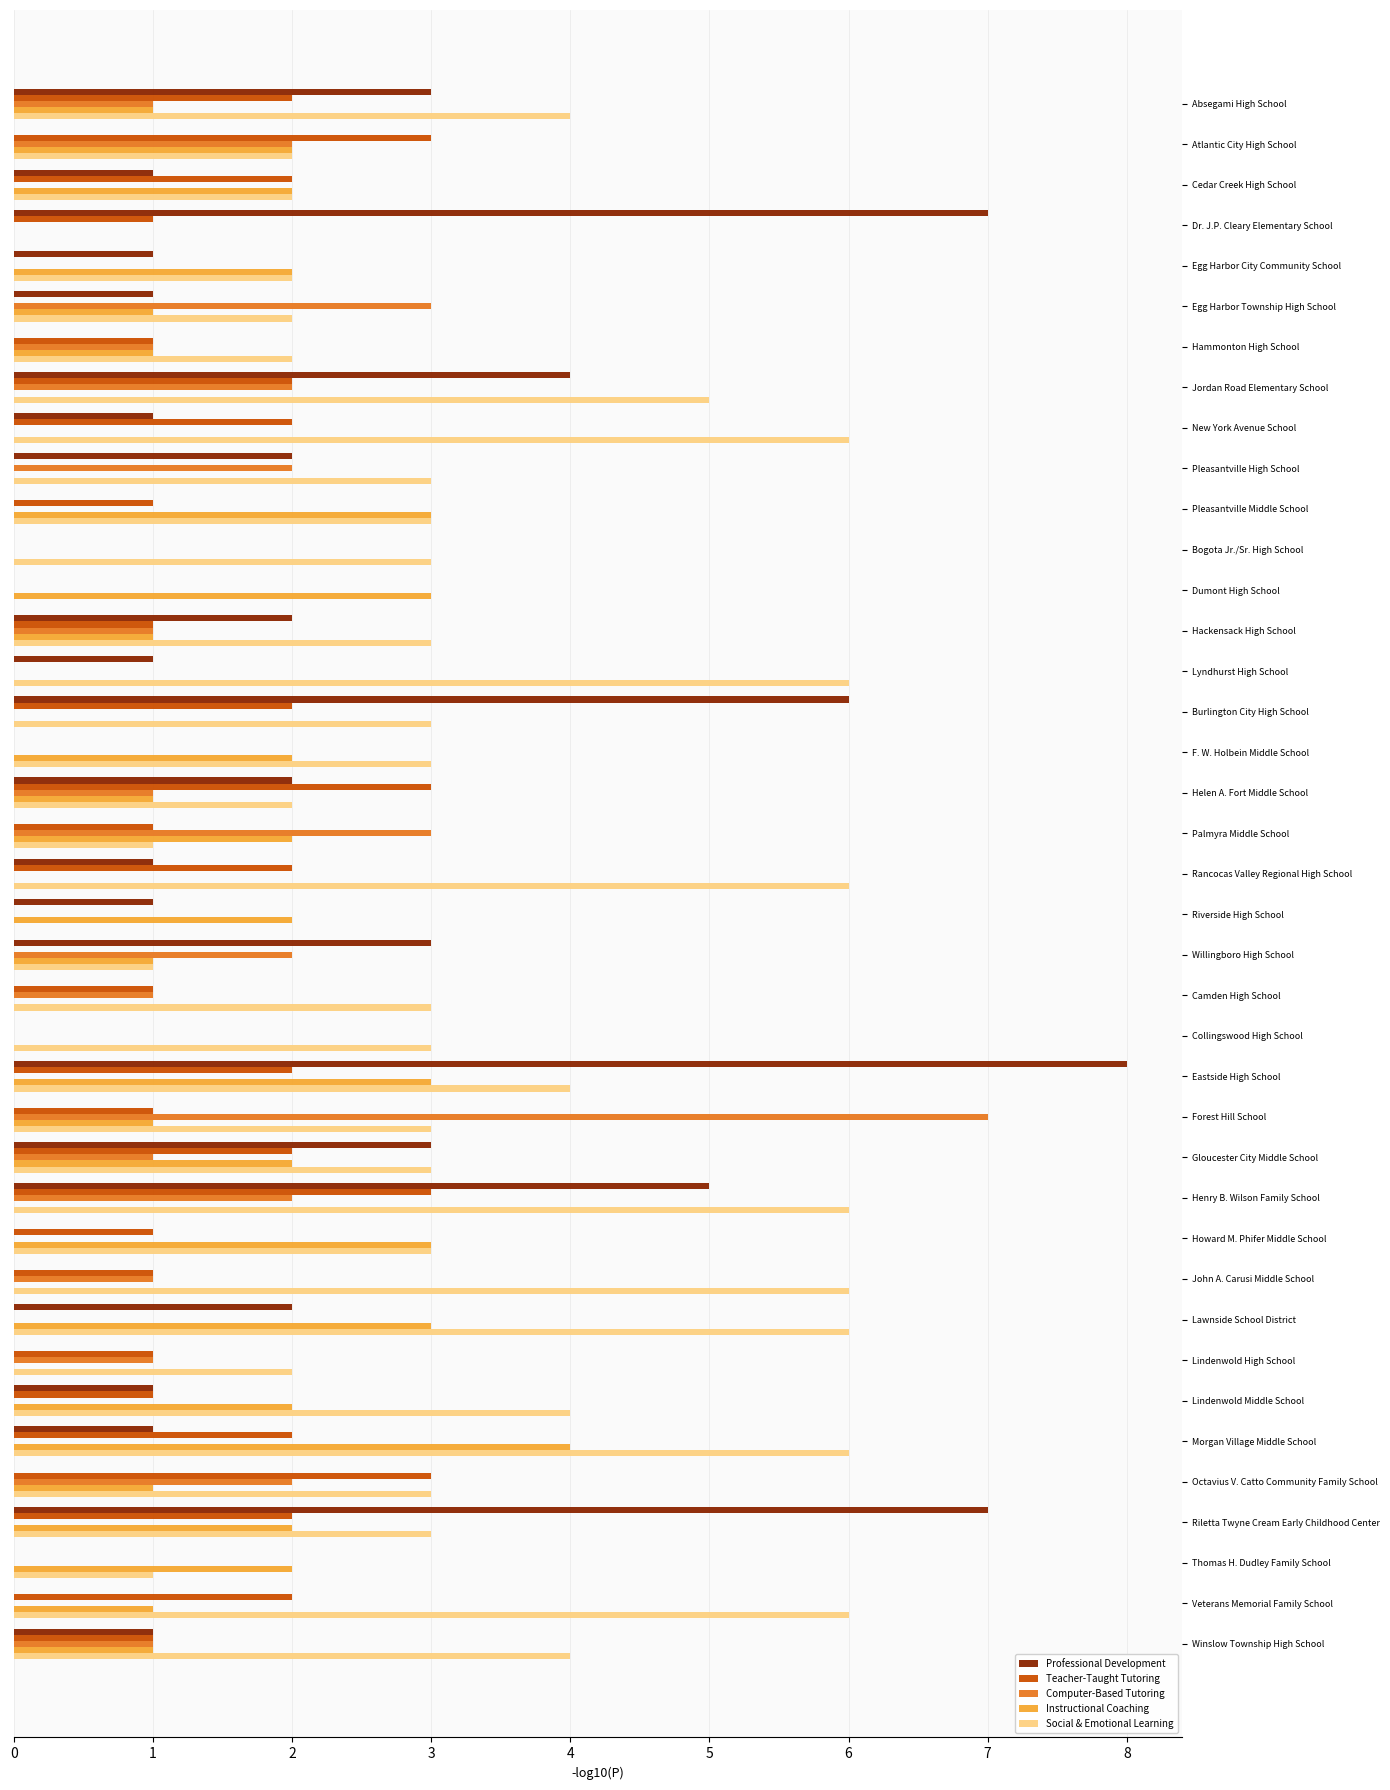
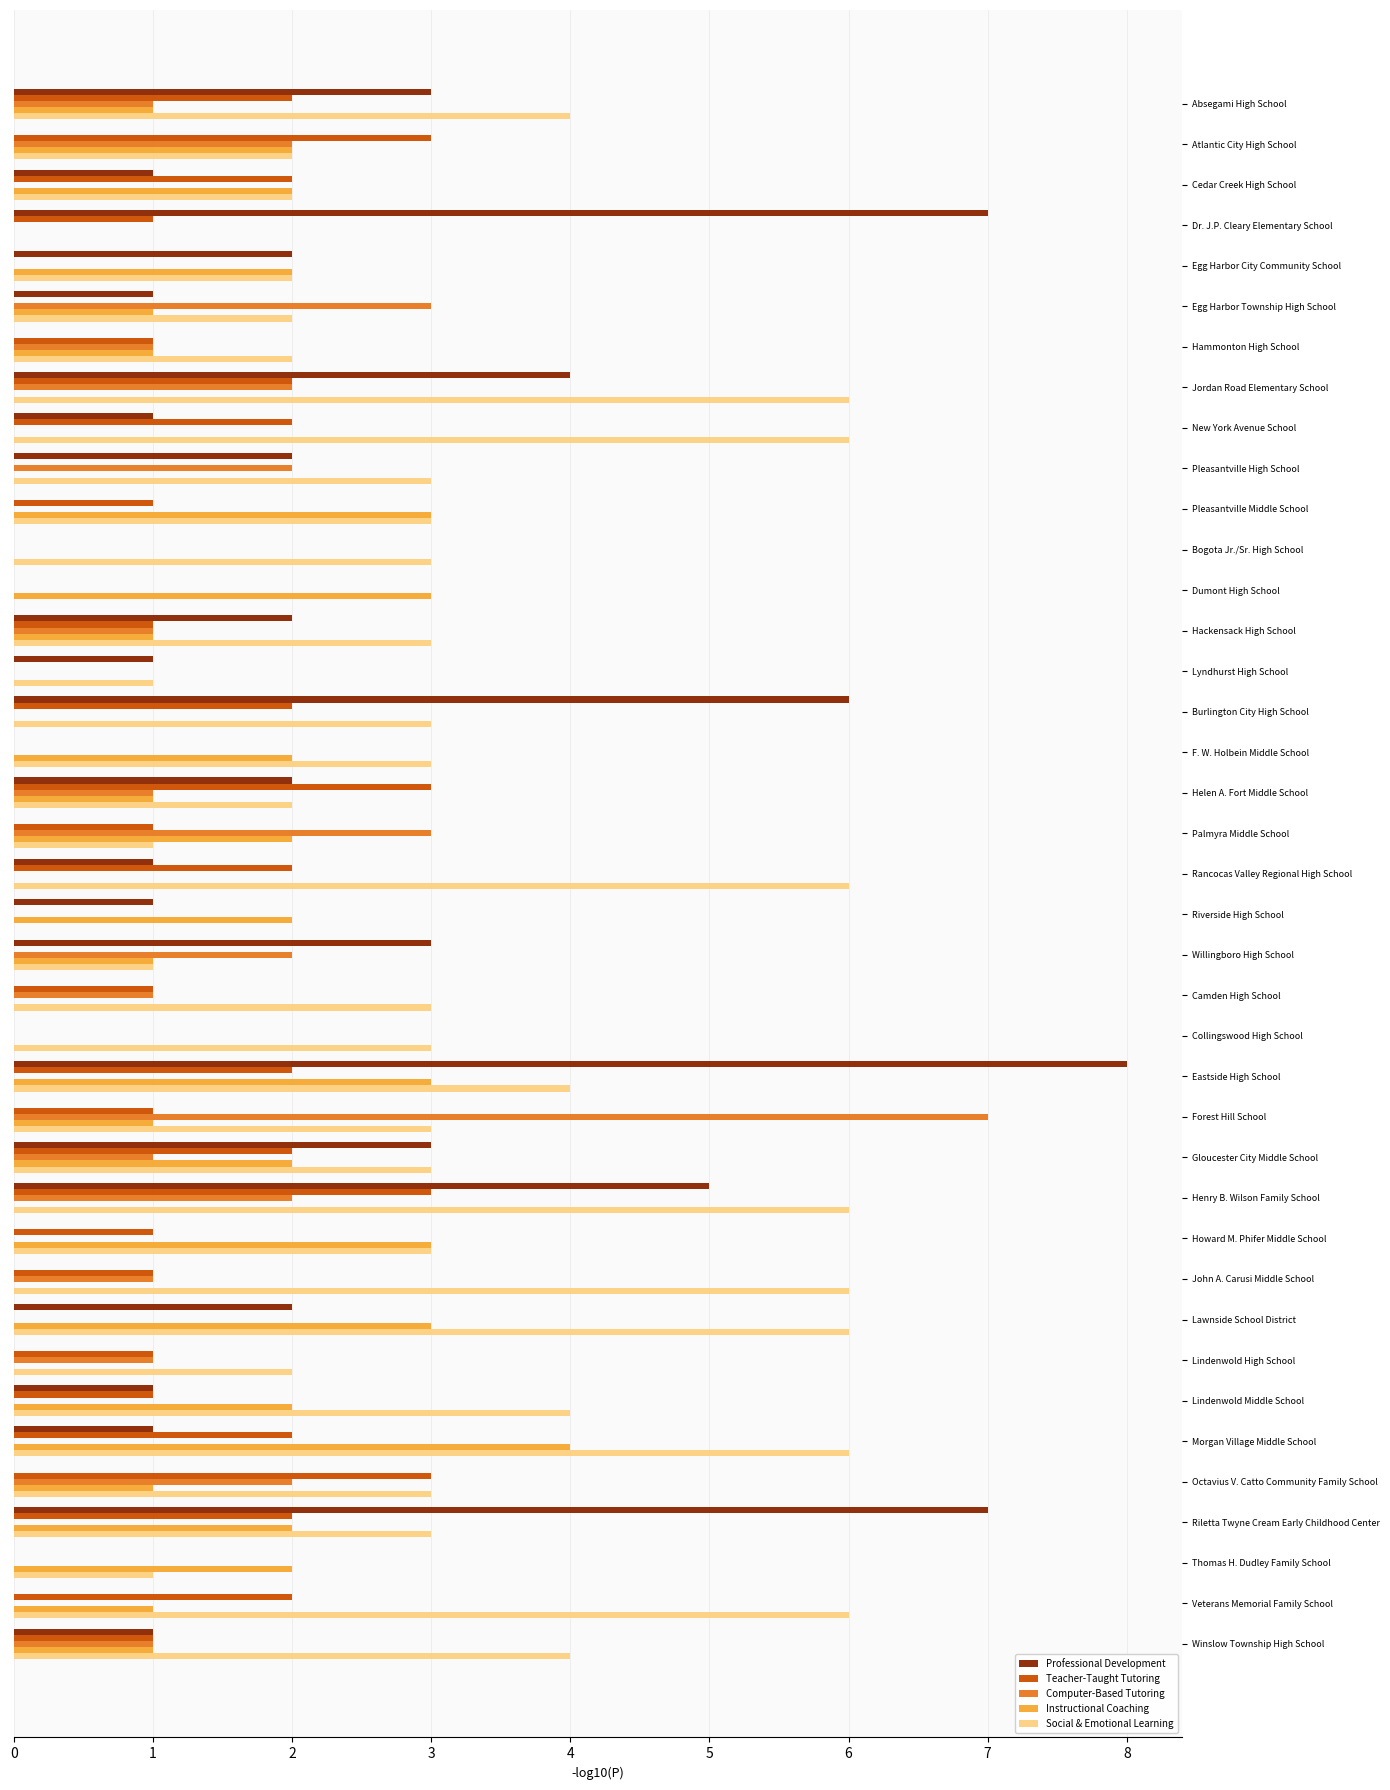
Professional Development, Egg Harbor City Community School: 1 -> 2
Social & Emotional Learning, Jordan Road Elementary School: 5 -> 6
Social & Emotional Learning, Lyndhurst High School: 6 -> 1
